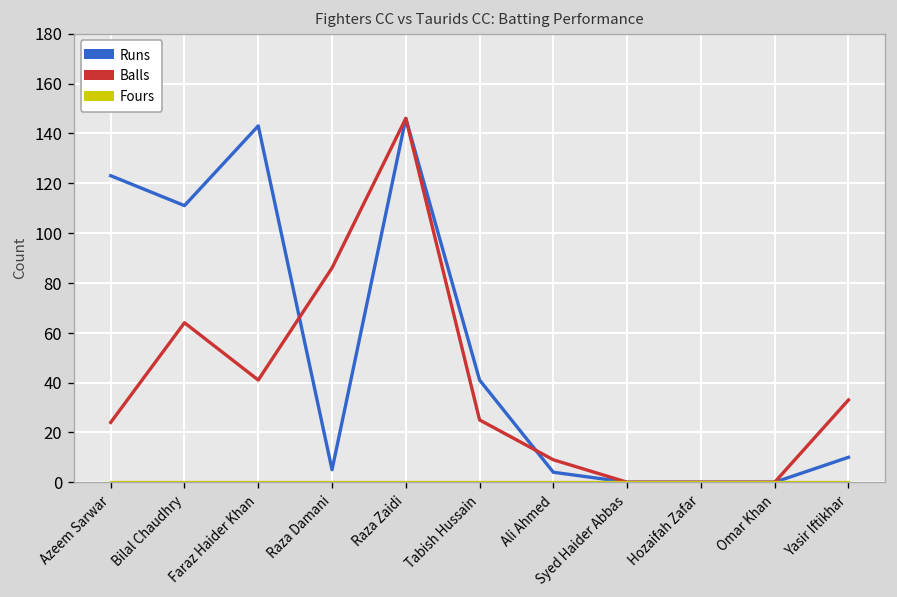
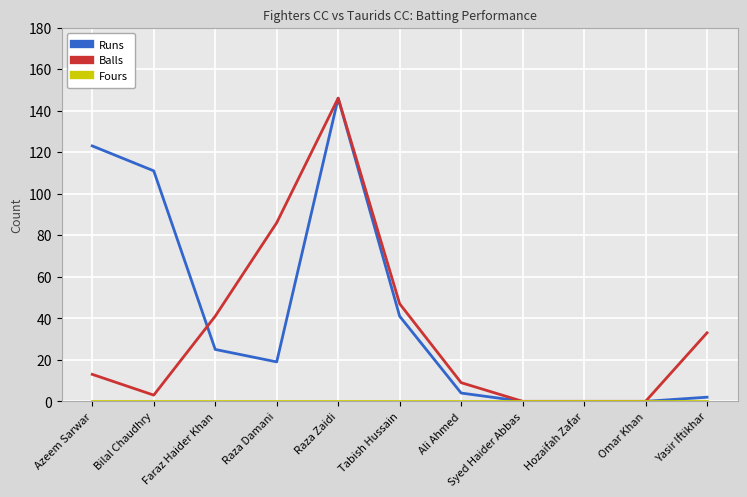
Balls, Azeem Sarwar: 24 -> 13
Balls, Bilal Chaudhry: 64 -> 3
Runs, Faraz Haider Khan: 143 -> 25
Runs, Raza Damani: 5 -> 19
Balls, Tabish Hussain: 25 -> 47
Runs, Yasir Iftikhar: 10 -> 2
